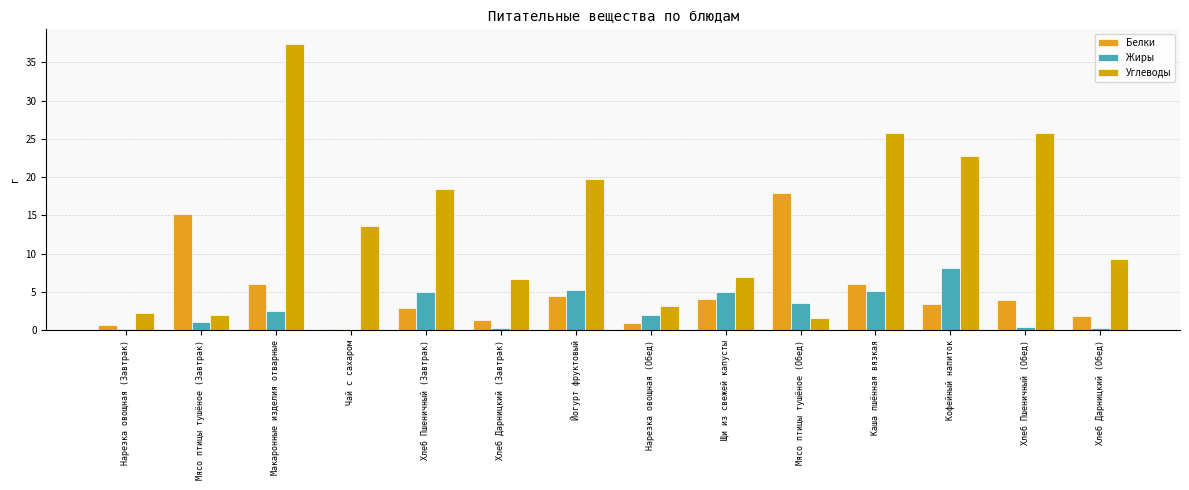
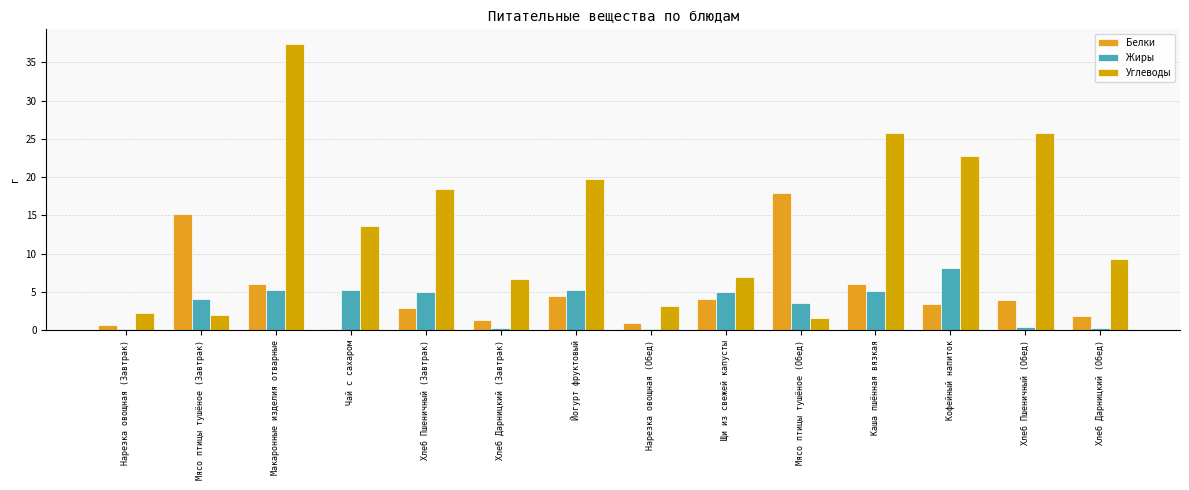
Жиры, Мясо птицы тушёное (Завтрак): 1 -> 4
Жиры, Макаронные изделия отварные: 3 -> 5
Жиры, Чай с сахаром: 0 -> 5
Жиры, Нарезка овощная (Обед): 2 -> 0
